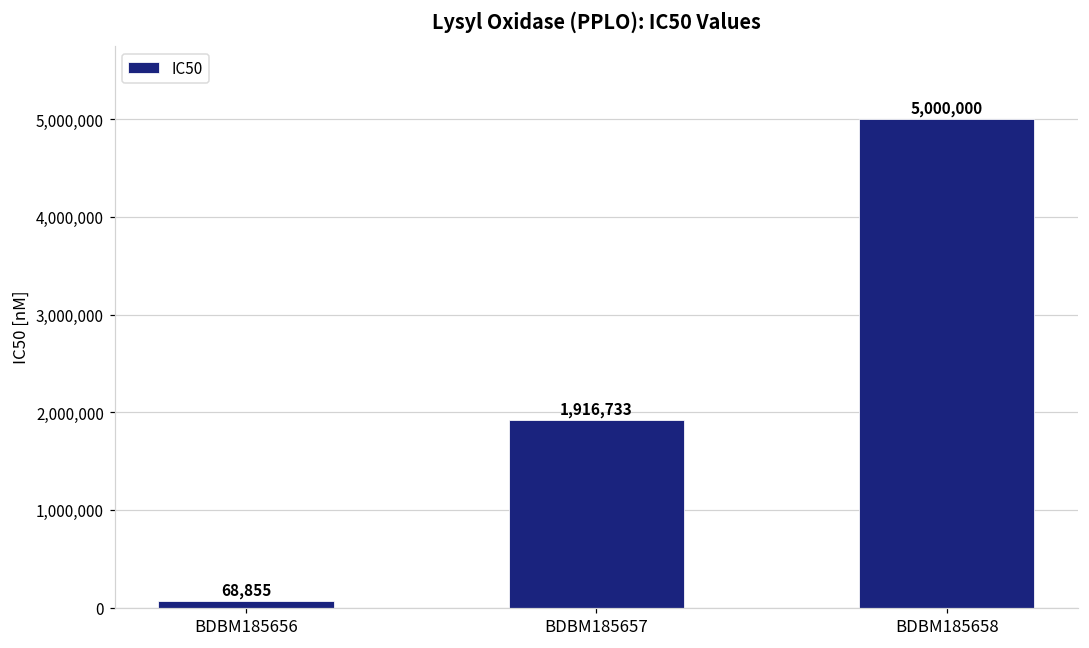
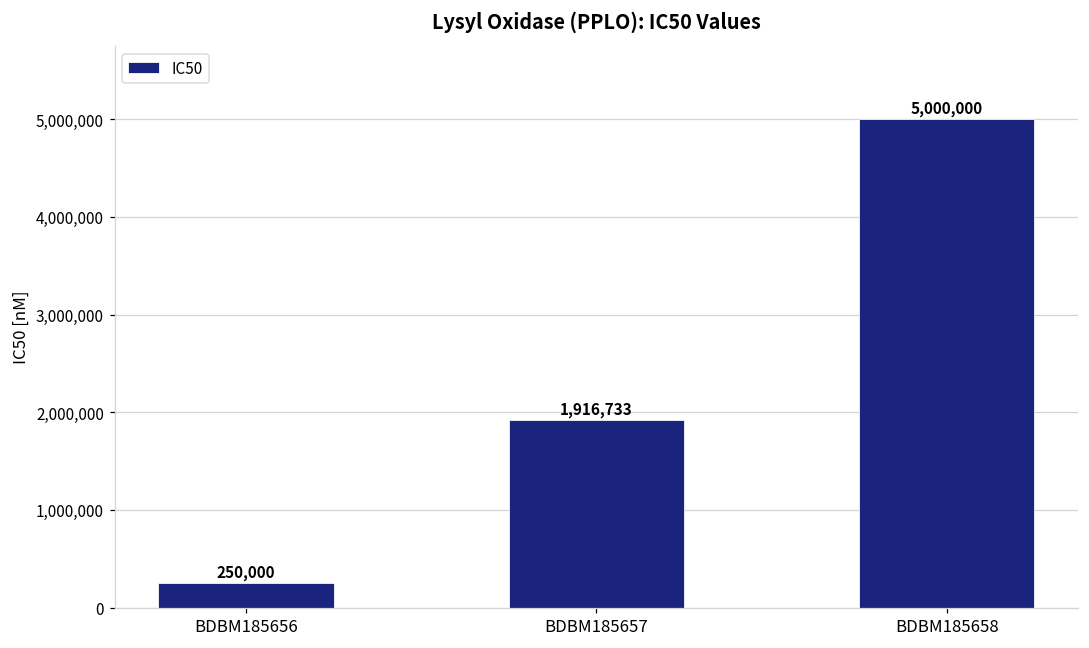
BDBM185656: 68,855 -> 250,000
